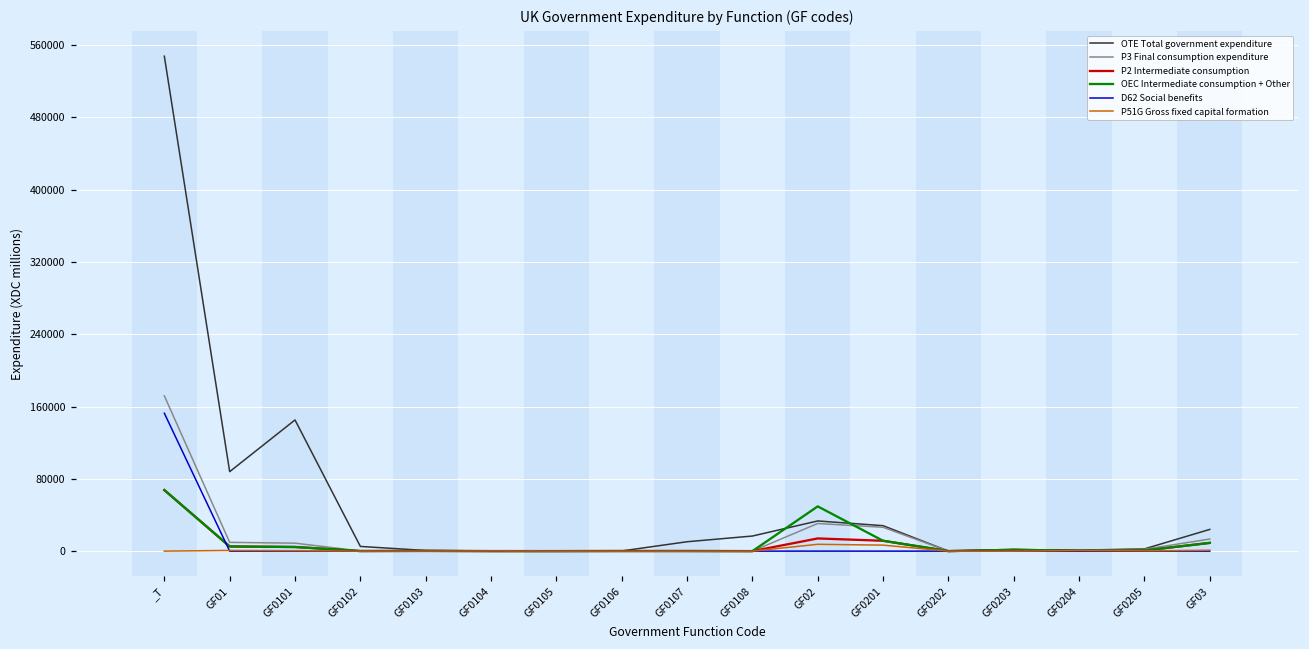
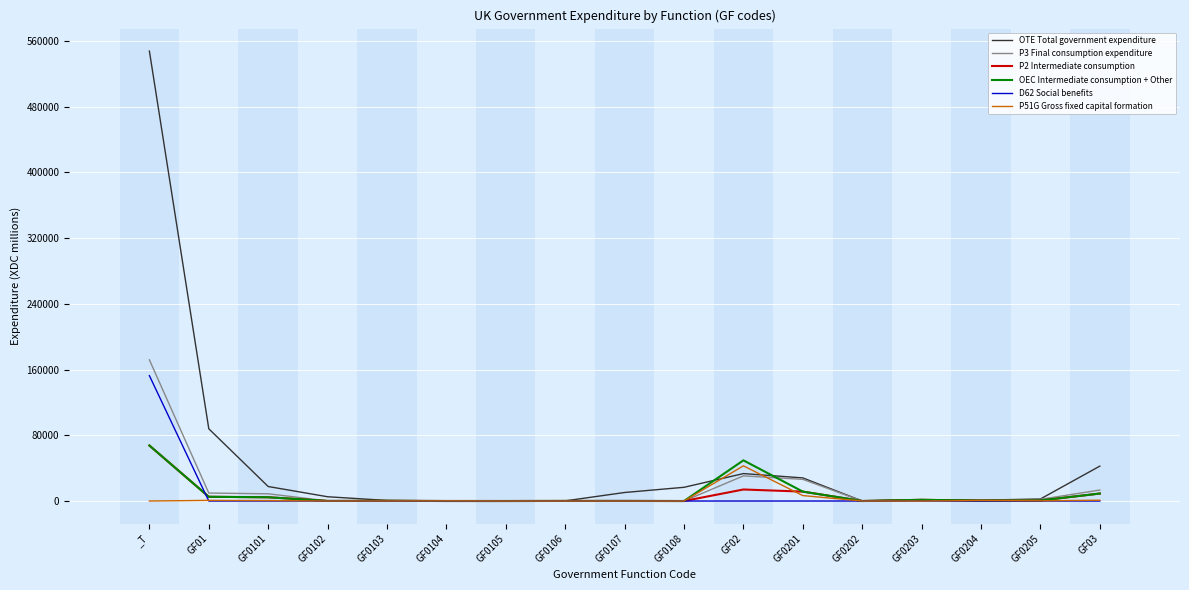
OTE Total government expenditure, GF0101: 150000 -> 20000
P51G Gross fixed capital formation, GF02: 10000 -> 40000
OTE Total government expenditure, GF03: 20000 -> 40000
